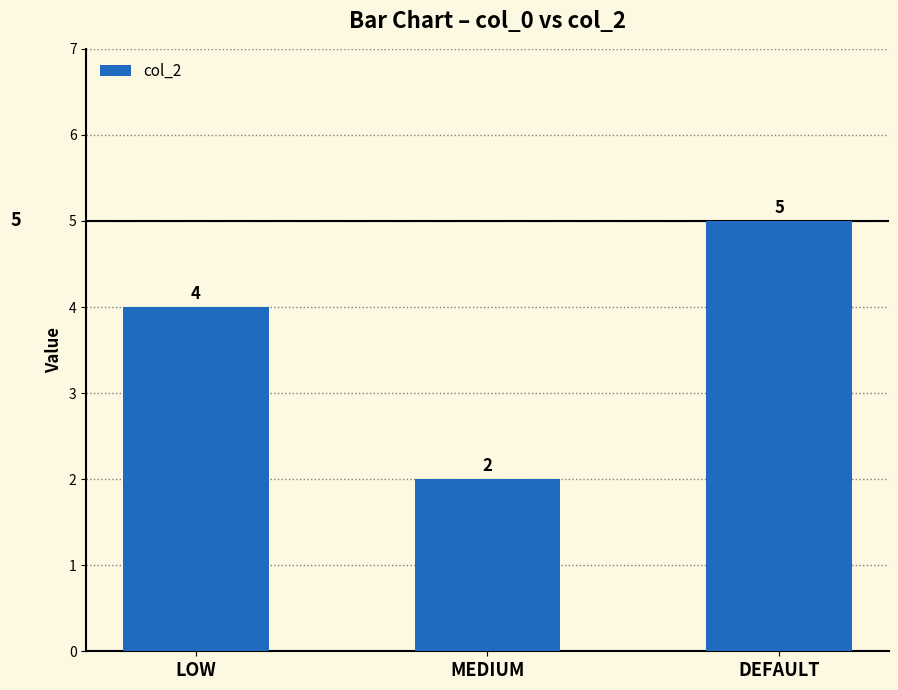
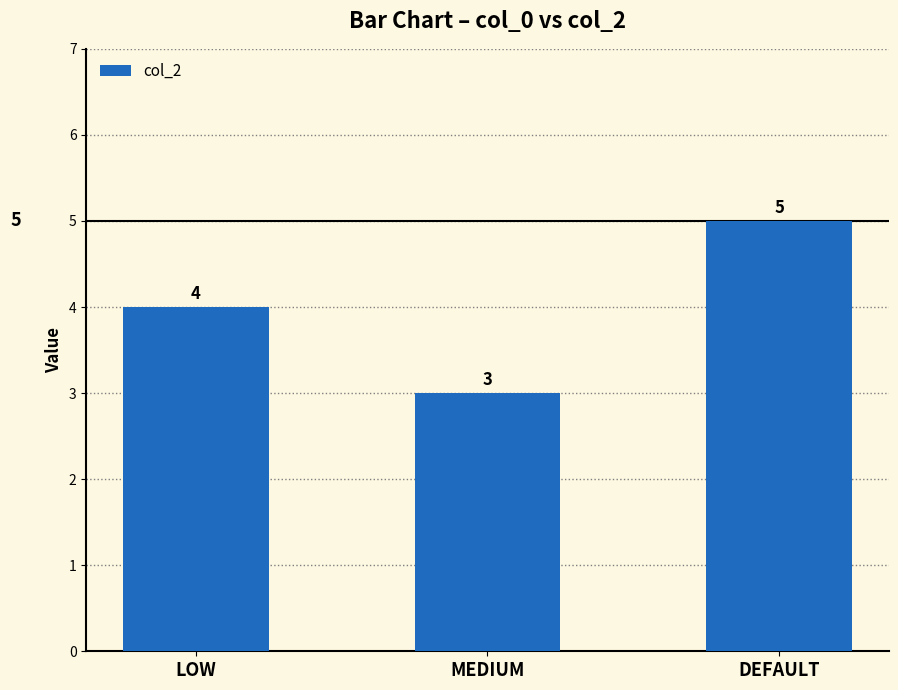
MEDIUM: 2 -> 3
